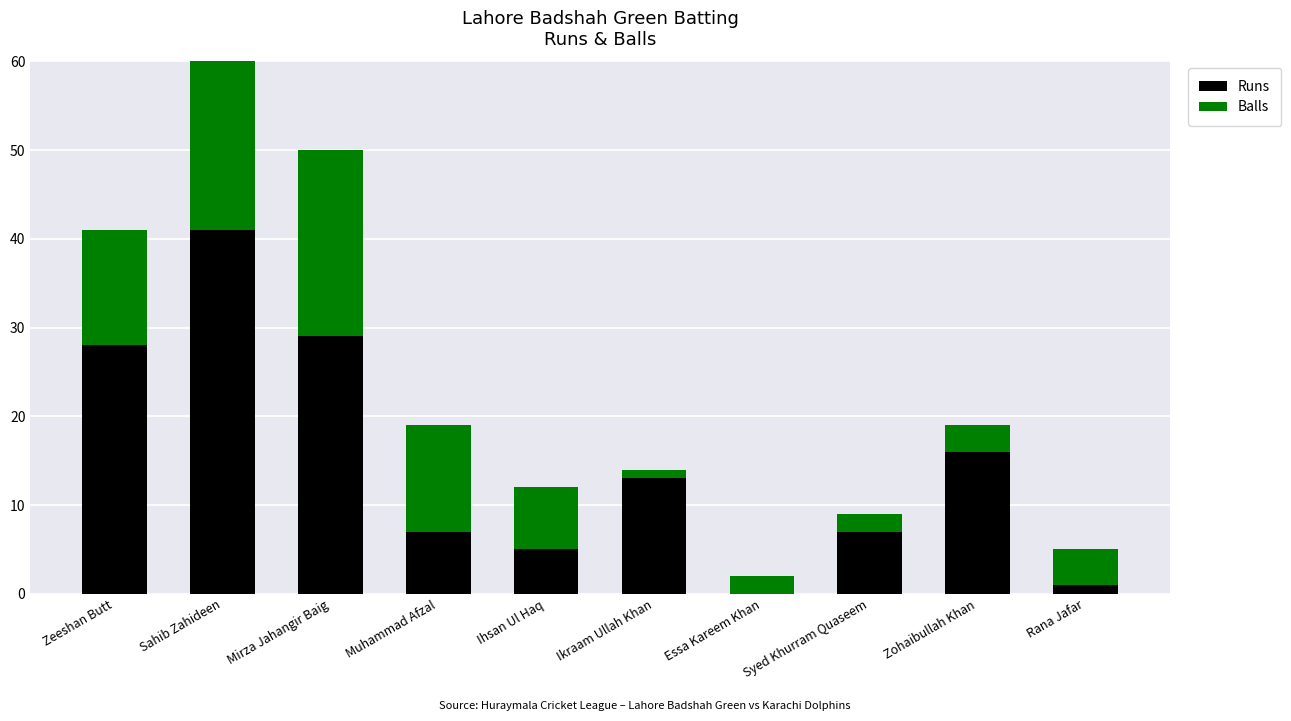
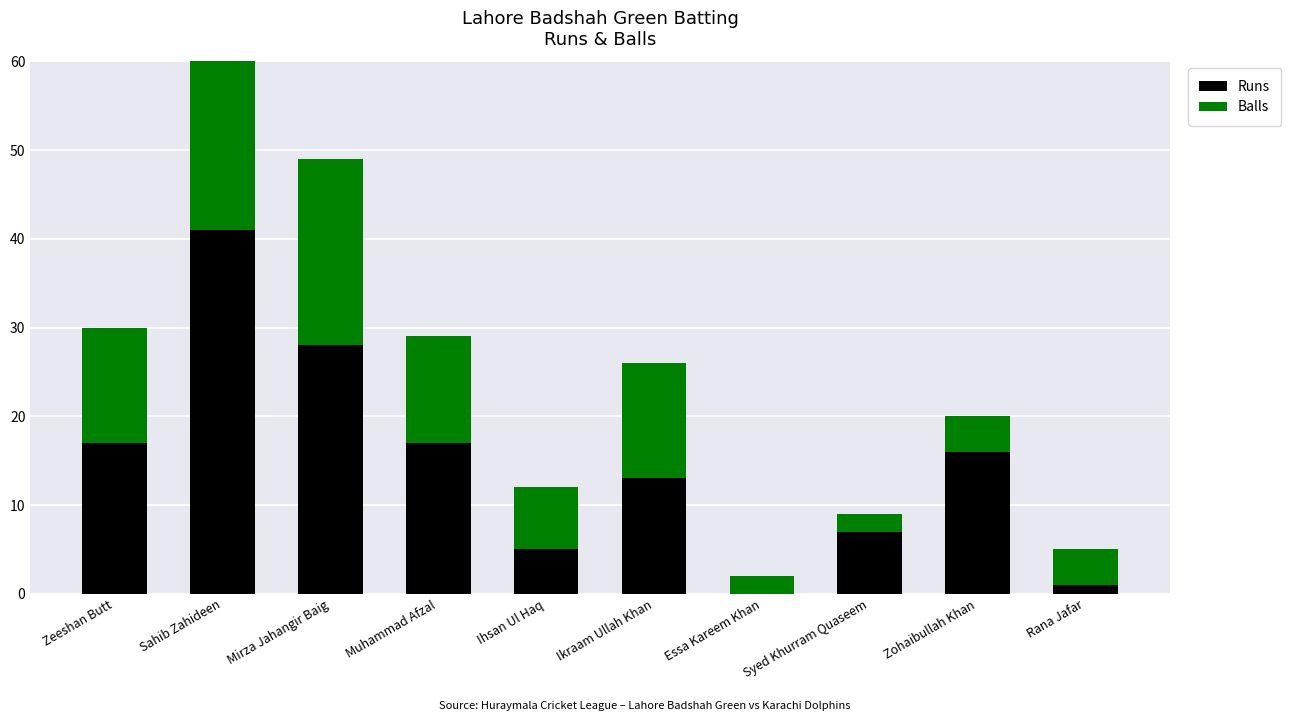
Runs, Zeeshan Butt: 28 -> 17
Runs, Mirza Jahangir Baig: 29 -> 28
Runs, Muhammad Afzal: 7 -> 17
Balls, Ikraam Ullah Khan: 1 -> 13
Balls, Zohaibullah Khan: 3 -> 4
